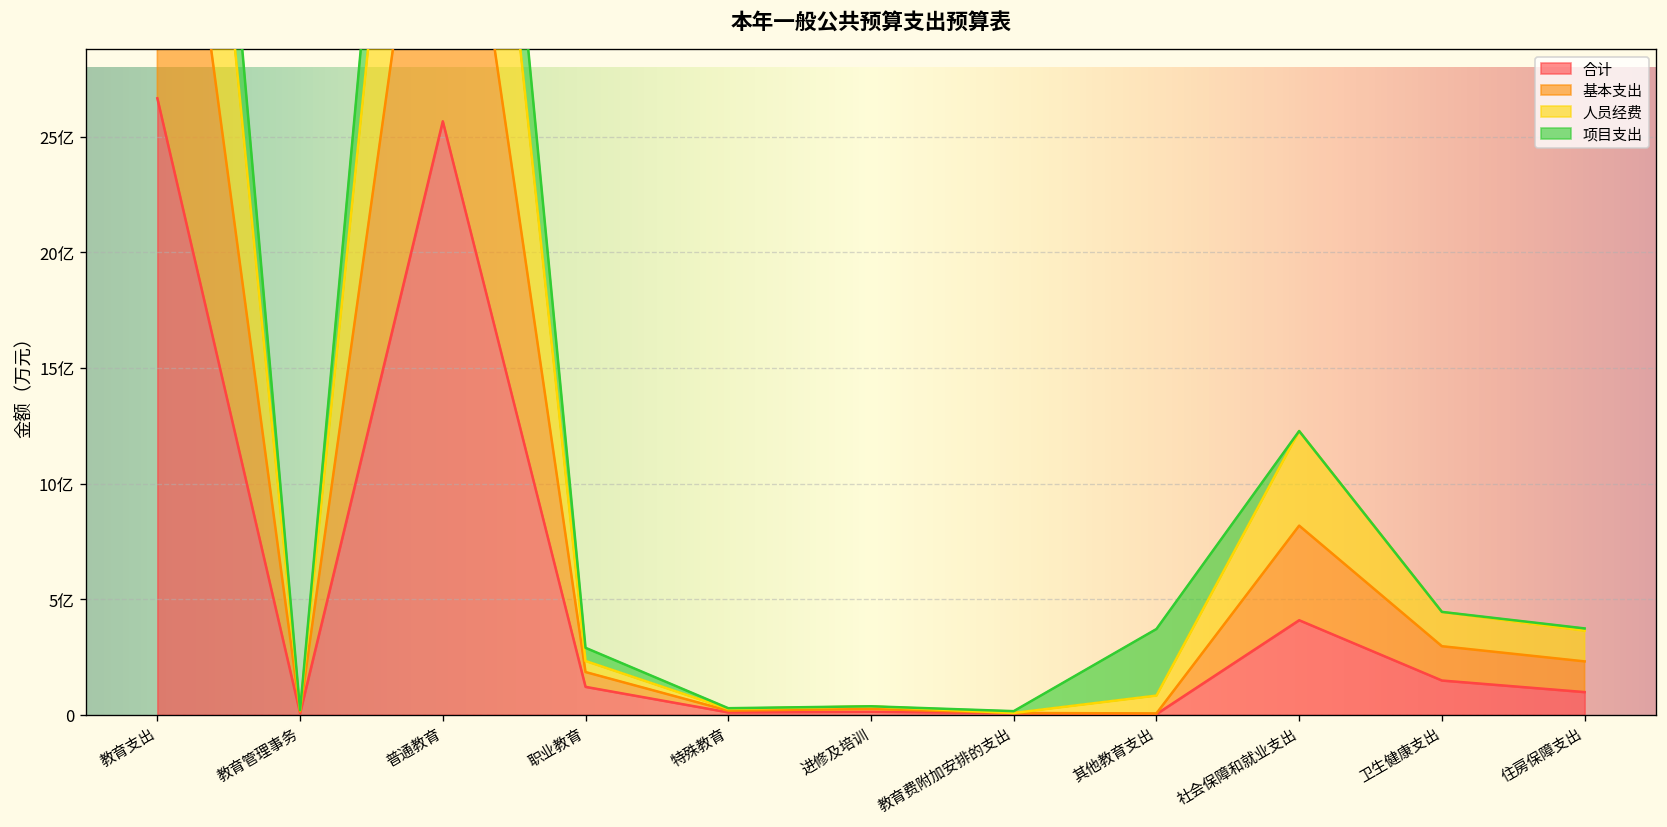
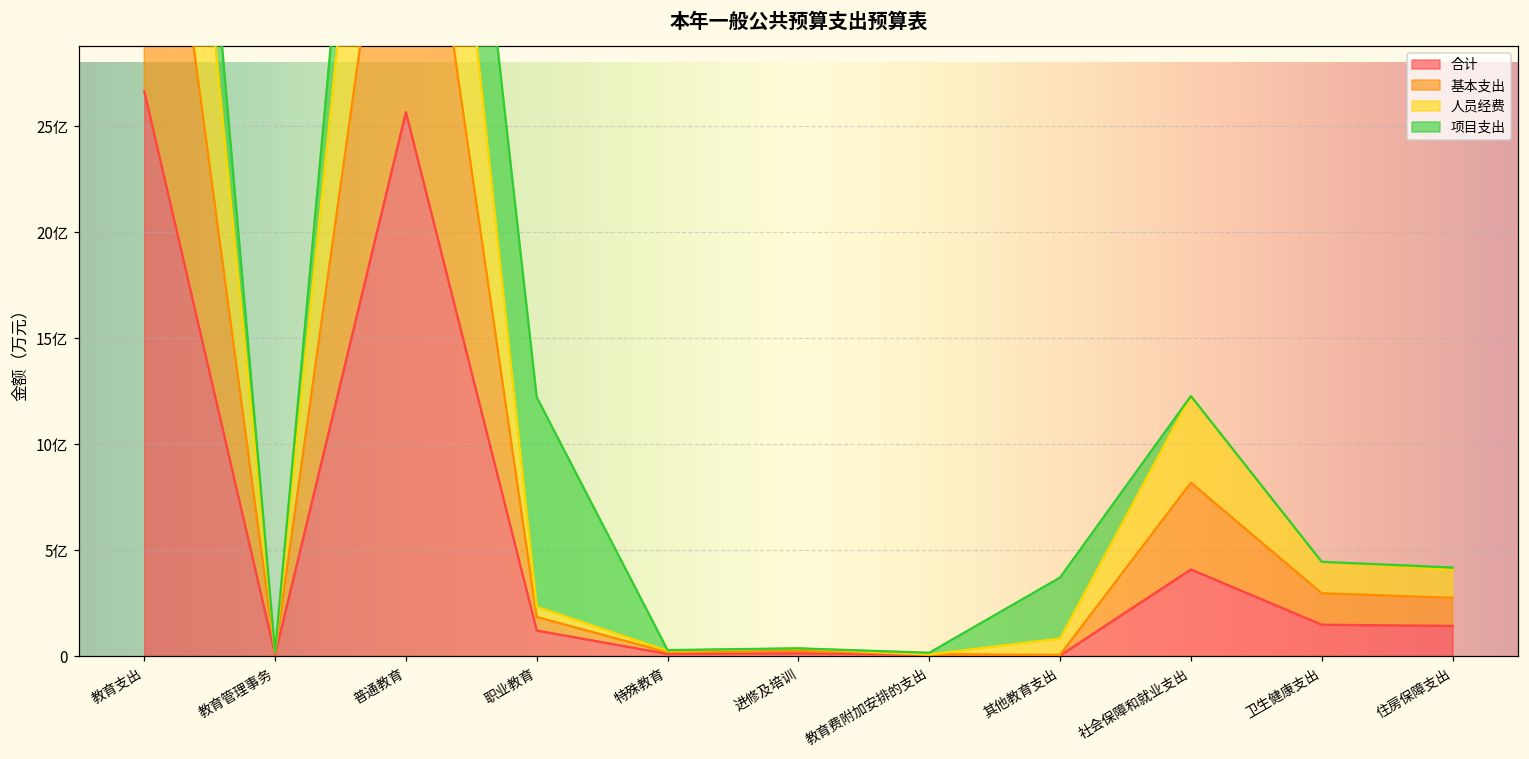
项目支出, 职业教育: 0.6亿 -> 9.9亿
合计, 住房保障支出: 1.0亿 -> 1.4亿
